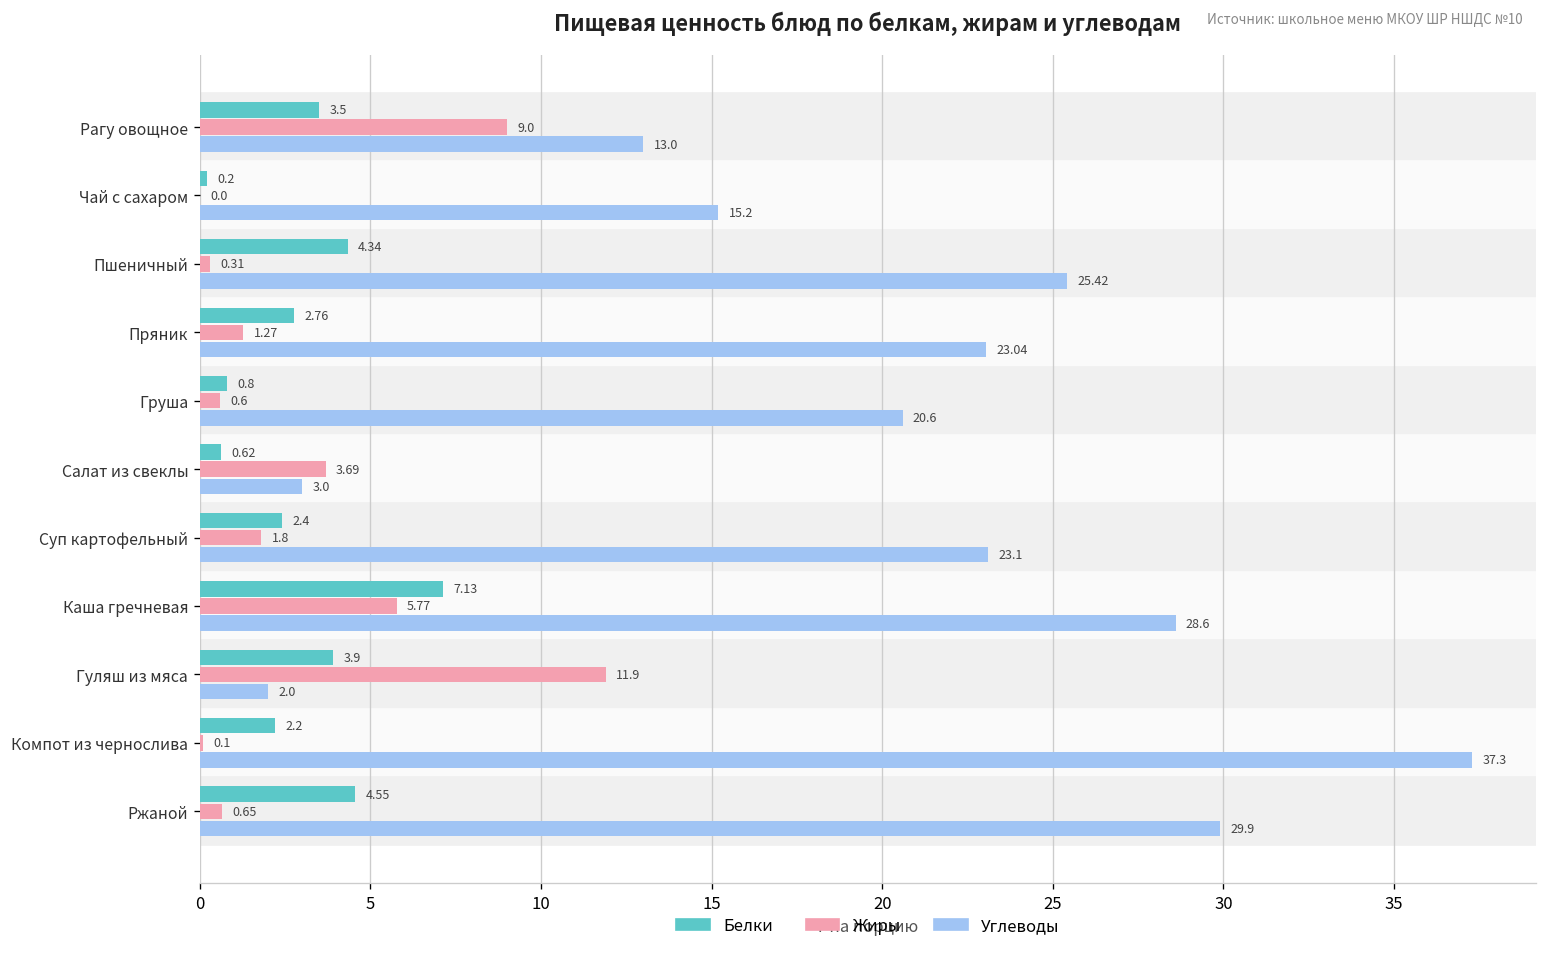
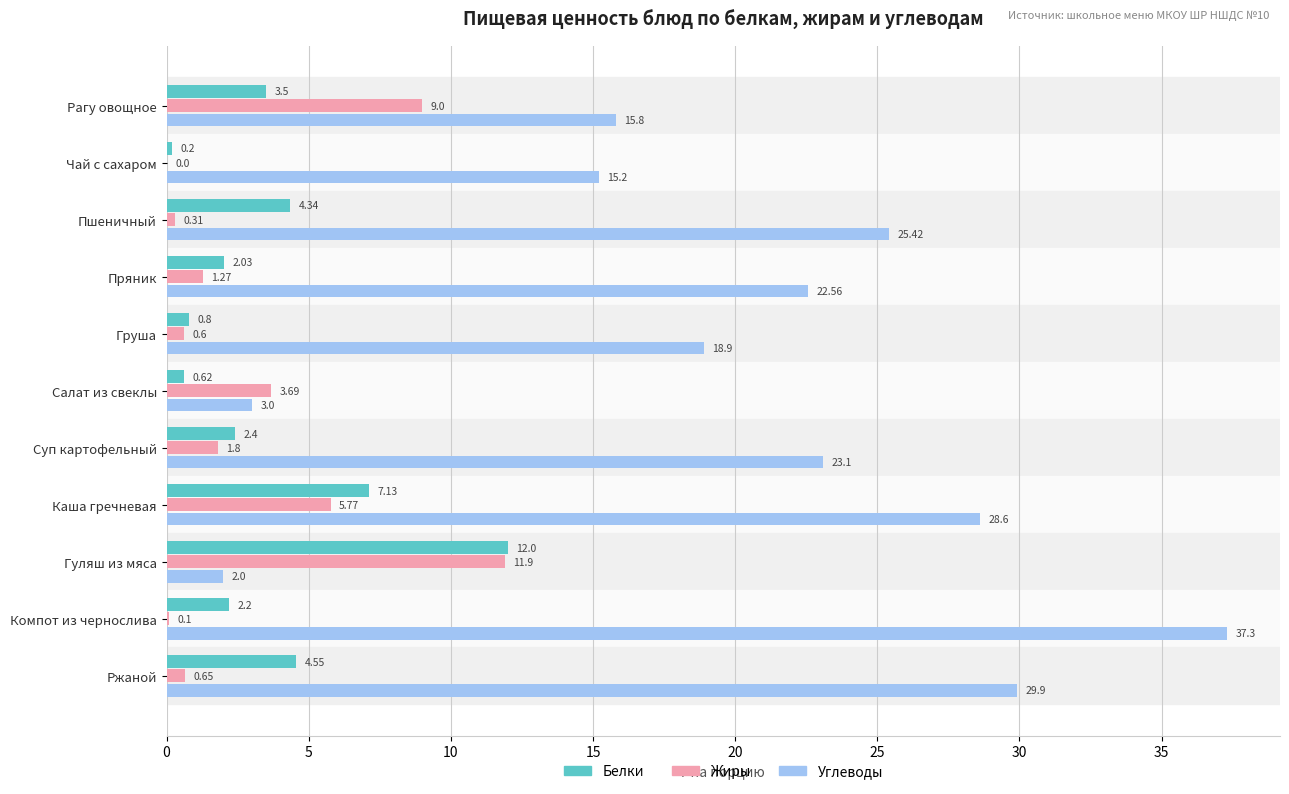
Углеводы, Рагу овощное: 13.0 -> 15.8
Белки, Пряник: 2.76 -> 2.03
Углеводы, Пряник: 23.04 -> 22.56
Углеводы, Груша: 20.6 -> 18.9
Белки, Гуляш из мяса: 3.9 -> 12.0
